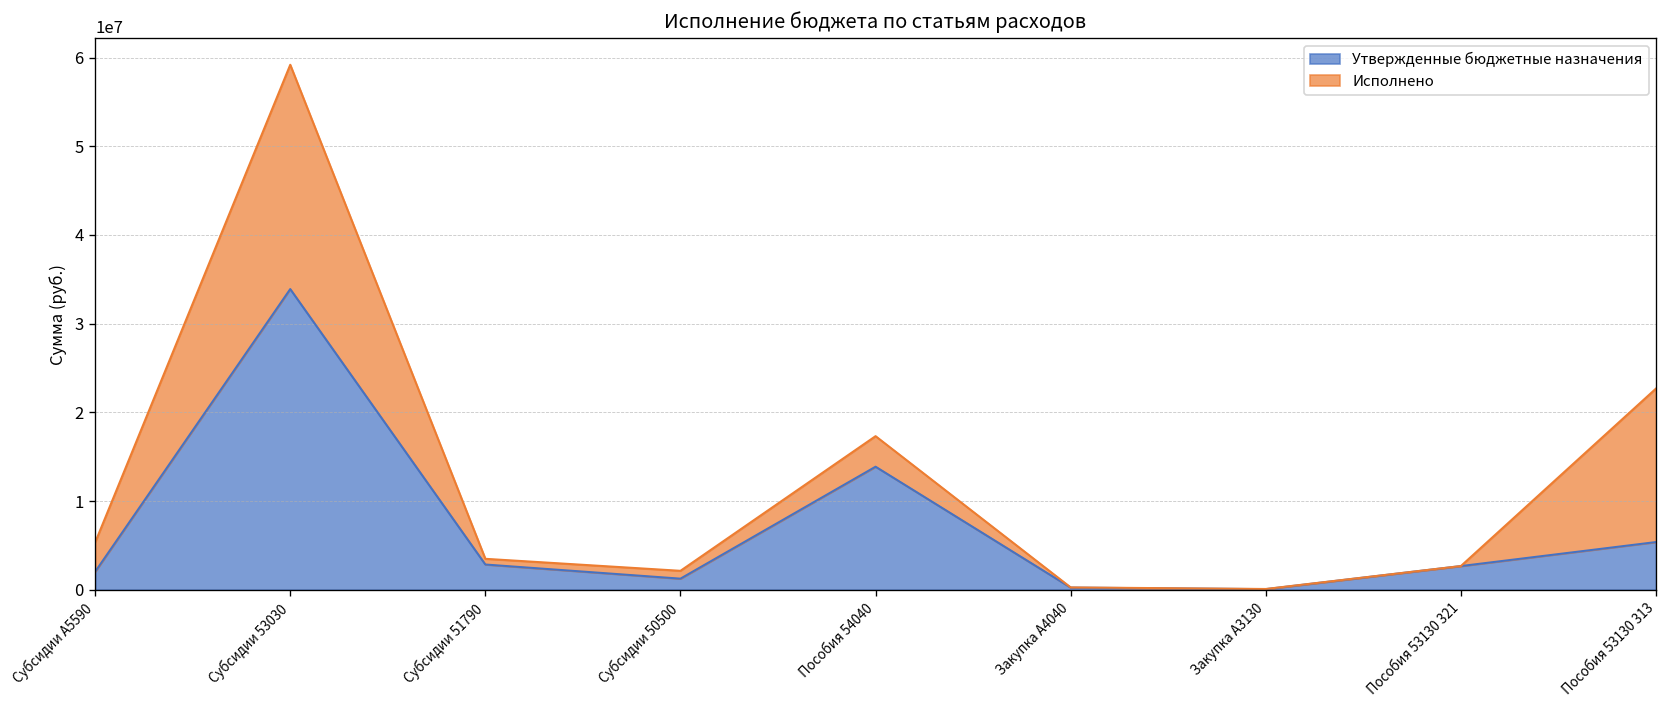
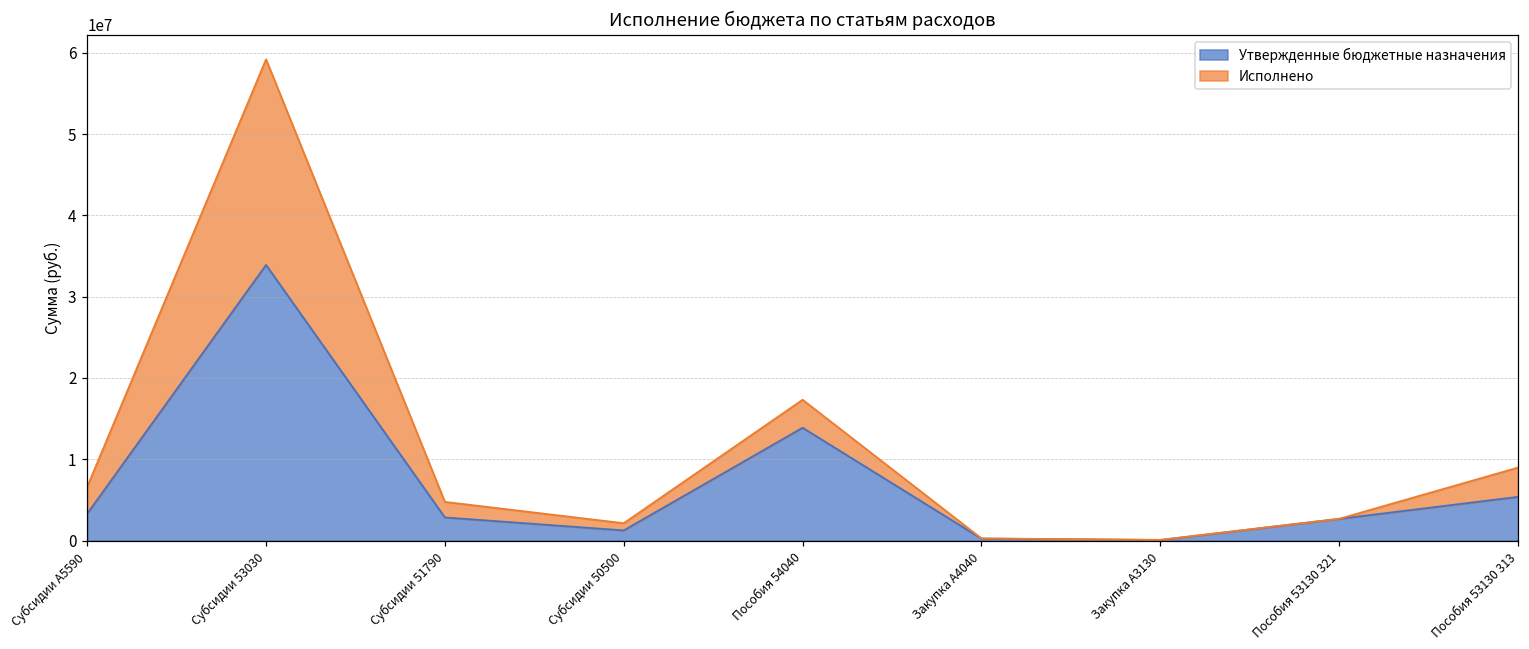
Утвержденные бюджетные назначения, Субсидии А5590: 2000000 -> 3000000
Исполнено, Субсидии 51790: 1000000 -> 2000000
Исполнено, Пособия 53130 313: 17000000 -> 4000000
